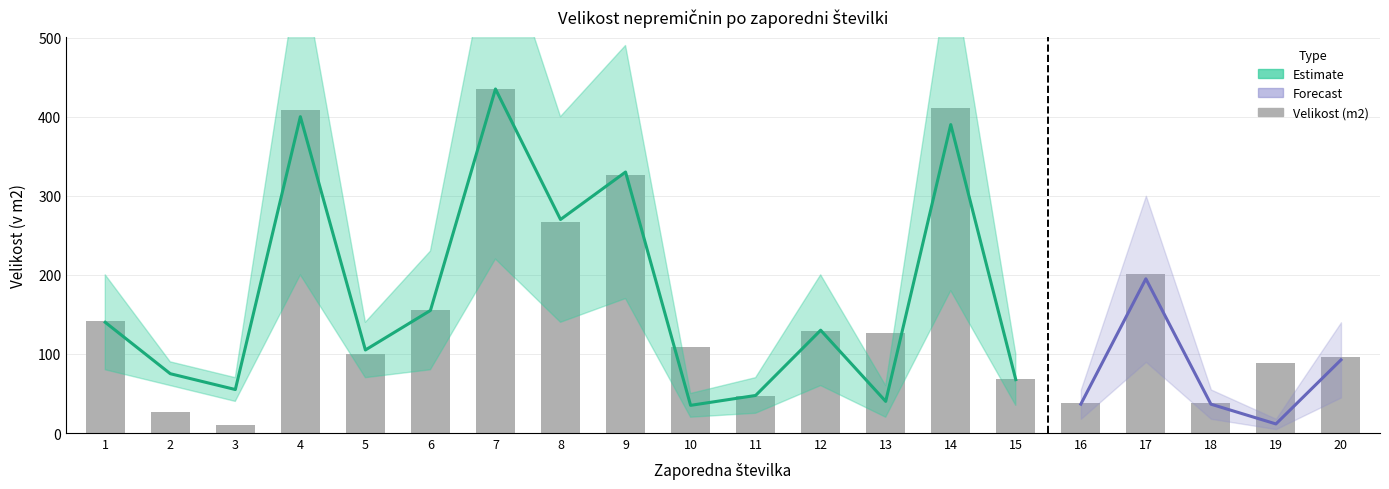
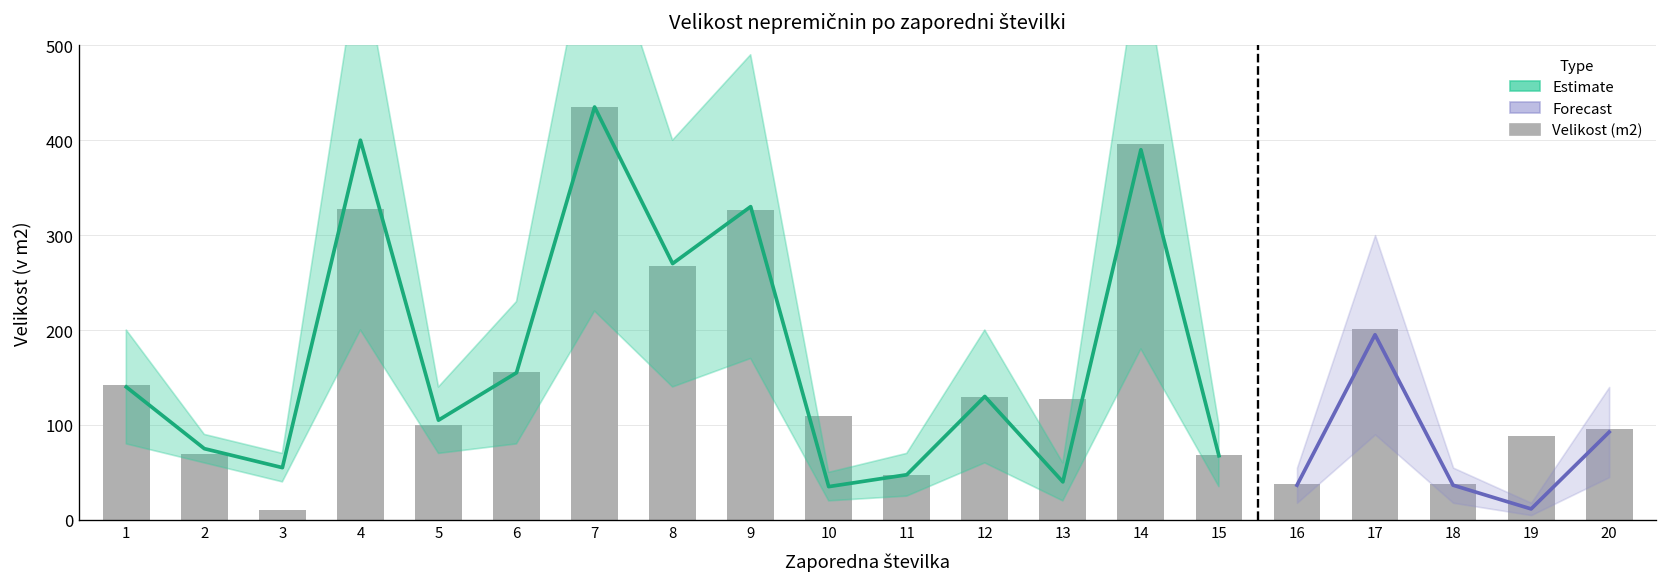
Velikost (m2), 2: 30 -> 70
Velikost (m2), 4: 410 -> 330
Velikost (m2), 14: 410 -> 400
